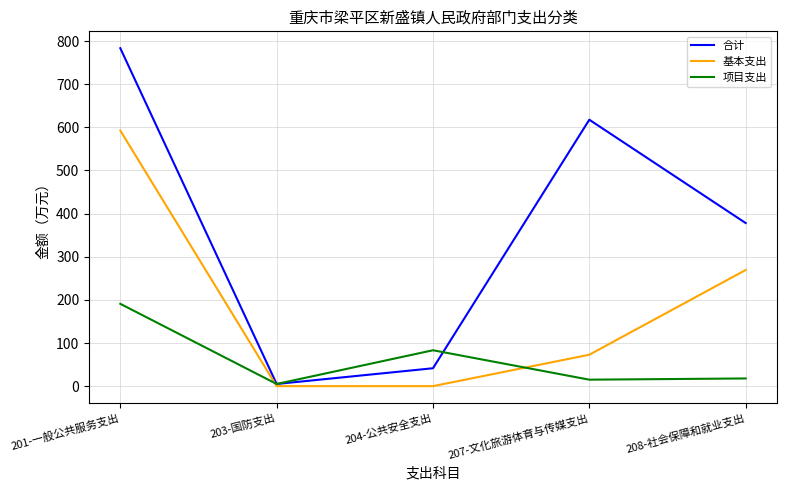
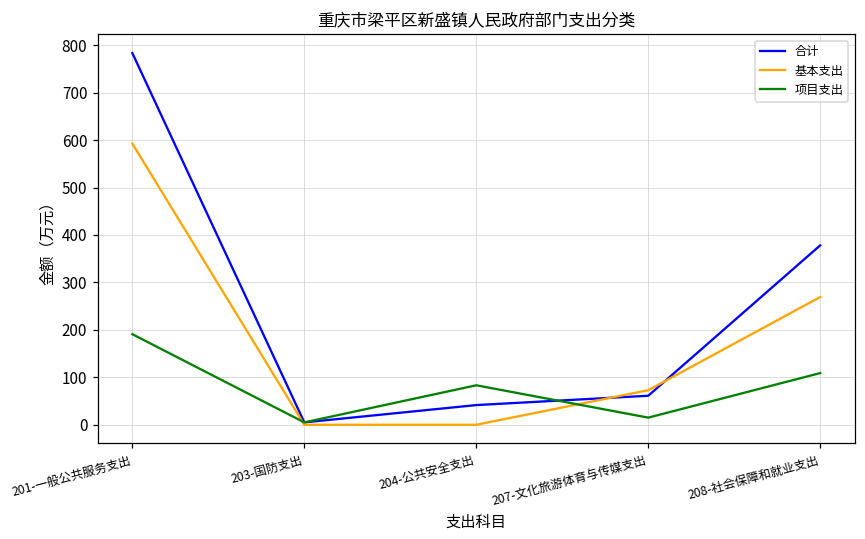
合计, 207-文化旅游体育与传媒支出: 620 -> 60
项目支出, 208-社会保障和就业支出: 20 -> 110
